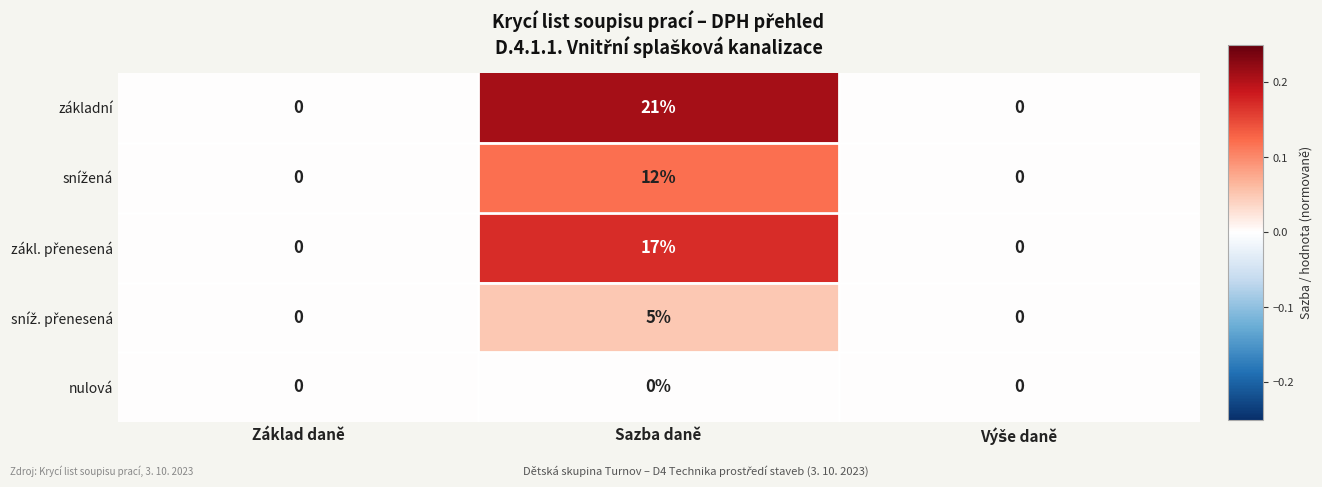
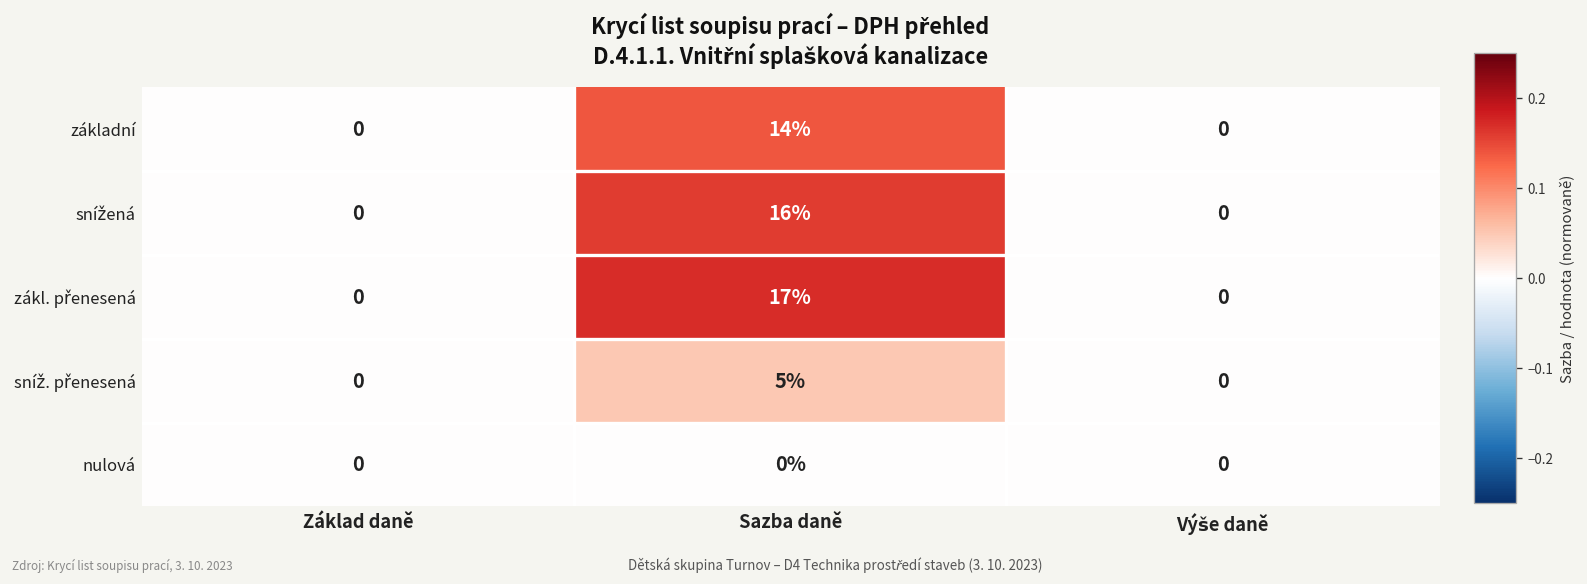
základní, Sazba daně: 21% -> 14%
snížená, Sazba daně: 12% -> 16%
